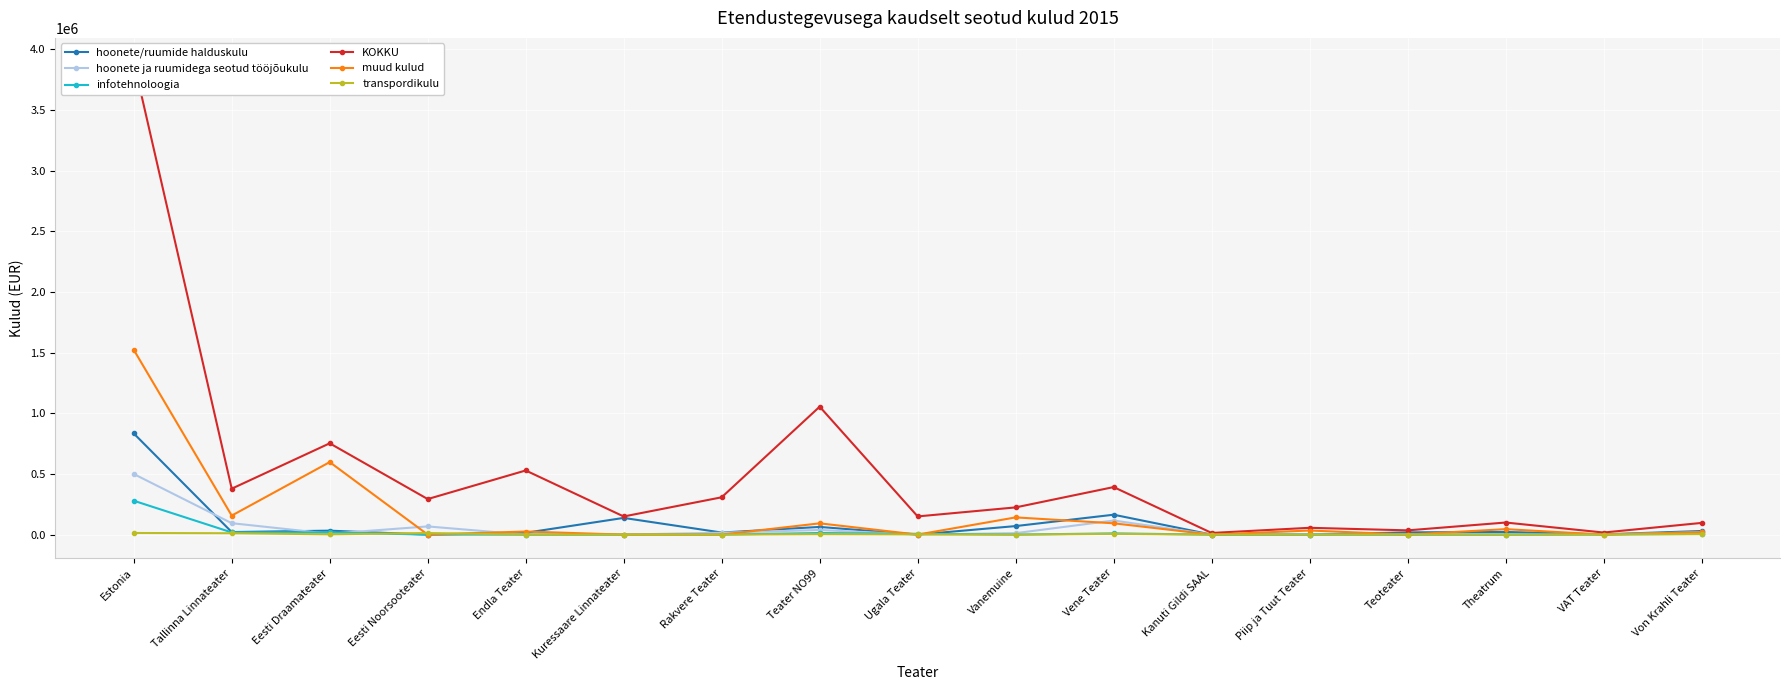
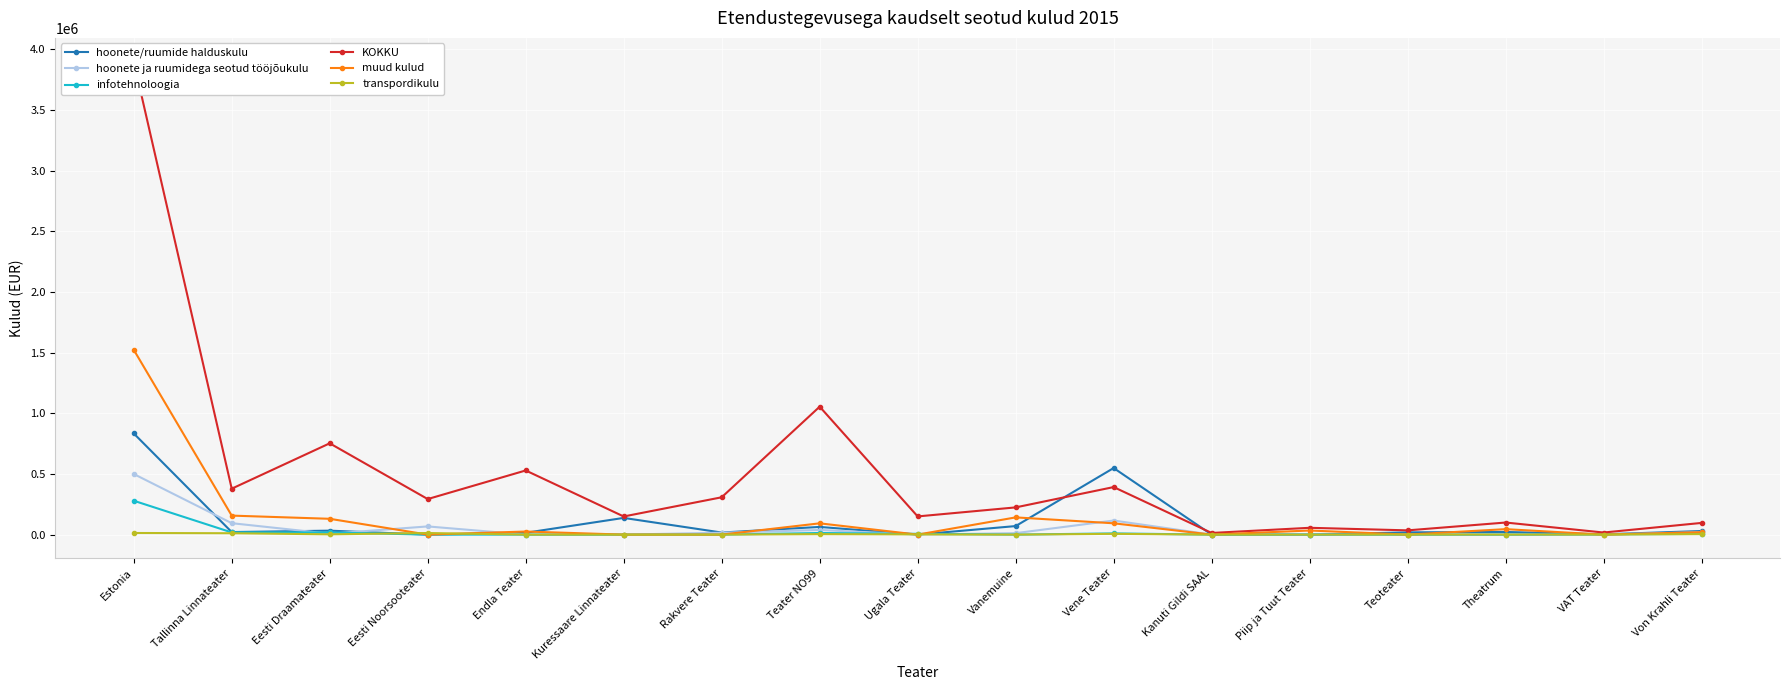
muud kulud, Eesti Draamateater: 600000 -> 130000
hoonete/ruumide halduskulu, Vene Teater: 160000 -> 550000
